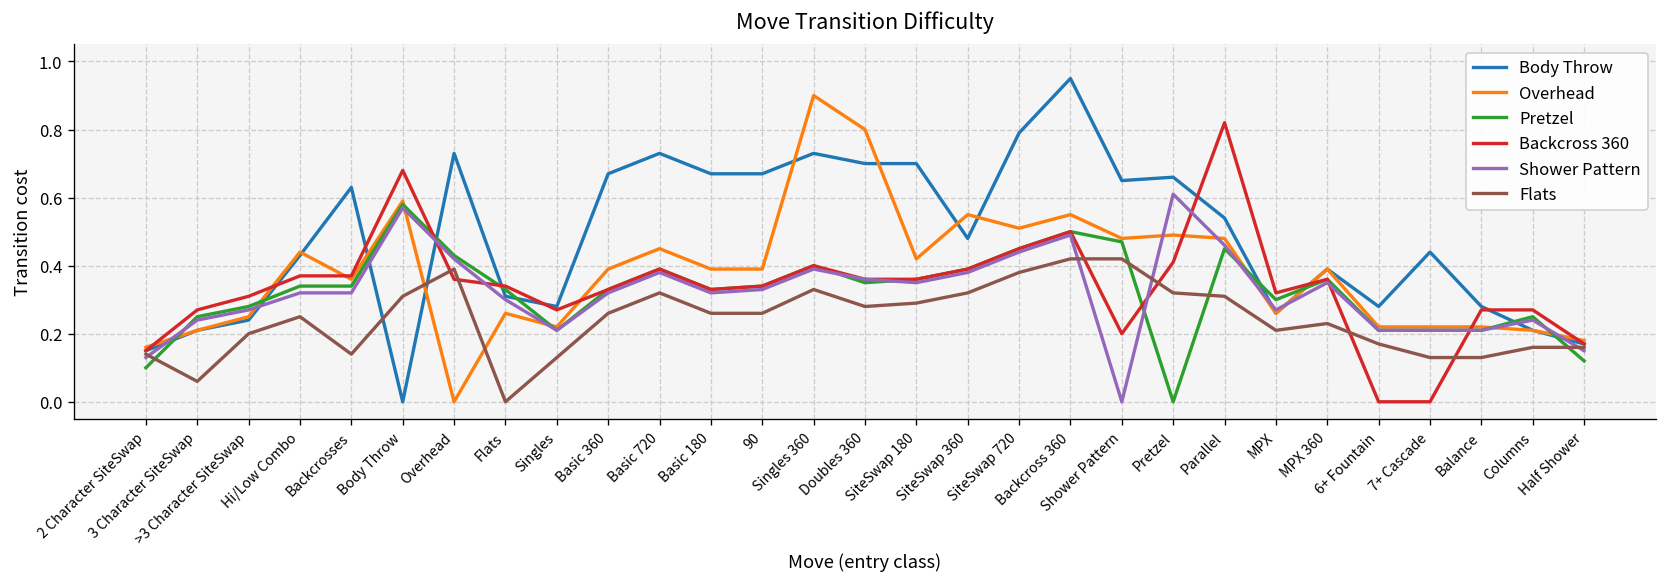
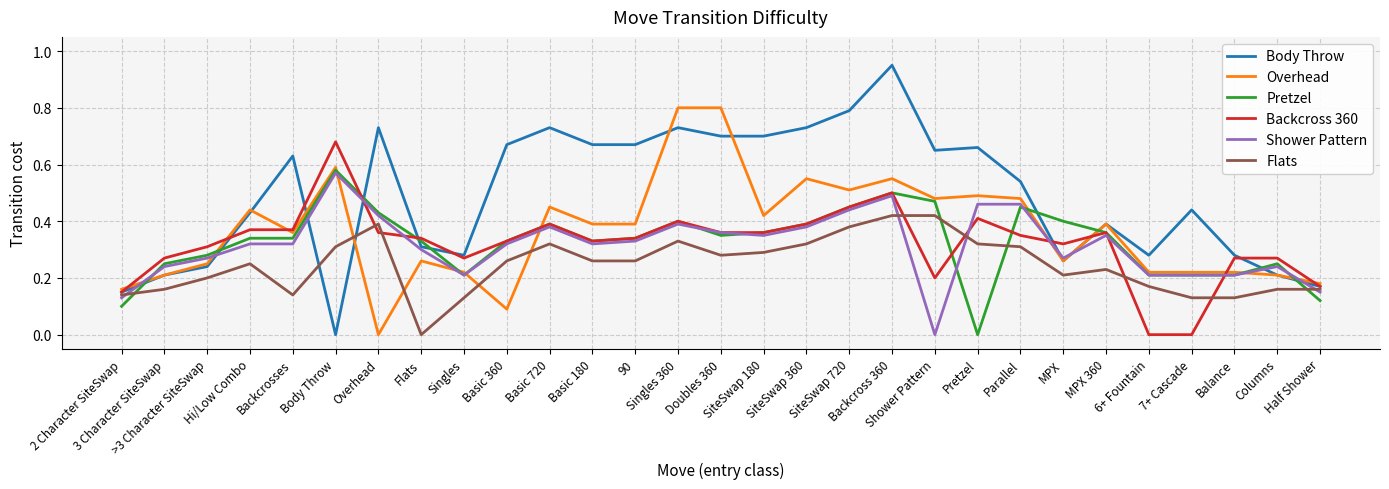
Flats, 3 Character SiteSwap: 0.06 -> 0.16
Overhead, Basic 360: 0.39 -> 0.09
Overhead, Singles 360: 0.9 -> 0.8
Body Throw, SiteSwap 360: 0.48 -> 0.73
Shower Pattern, Pretzel: 0.61 -> 0.46
Backcross 360, Parallel: 0.82 -> 0.35
Pretzel, MPX: 0.3 -> 0.4
